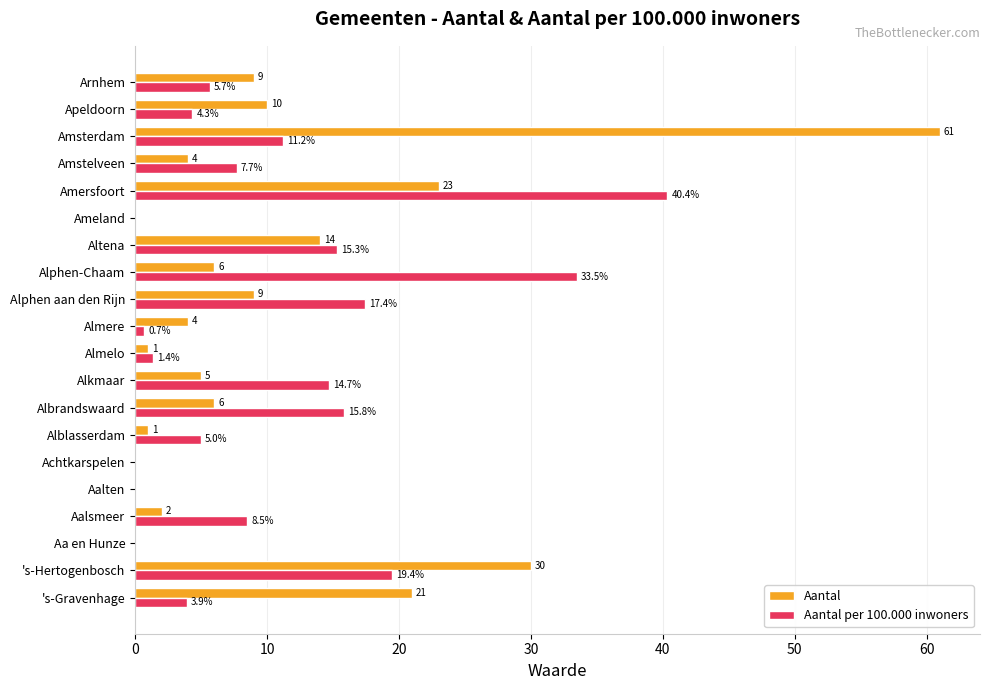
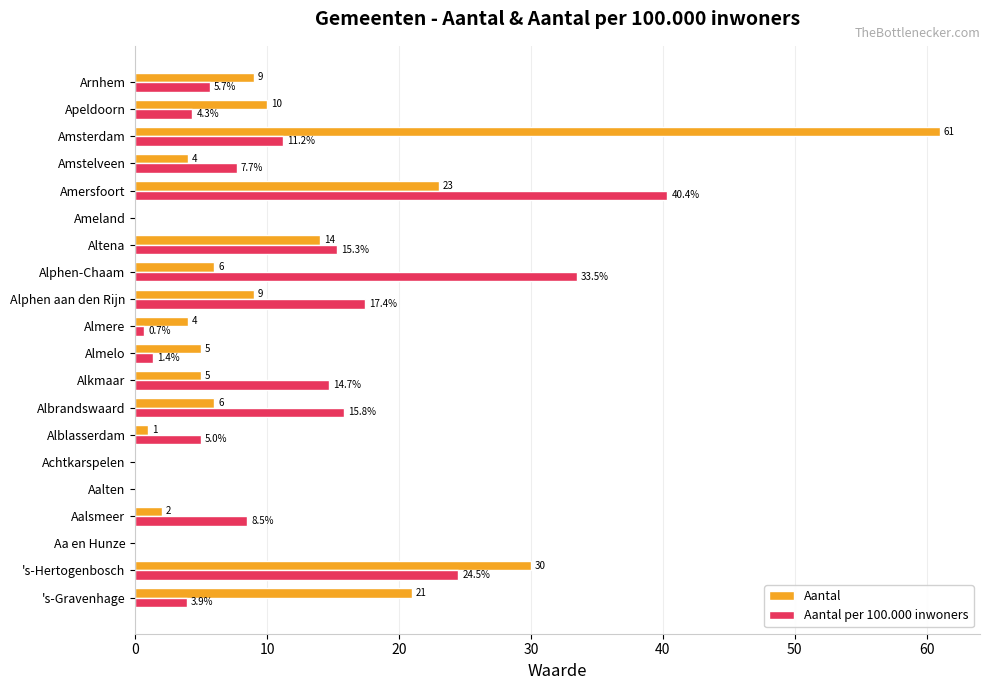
Aantal, Almelo: 1 -> 5
Aantal per 100.000 inwoners, 's-Hertogenbosch: 19.4% -> 24.5%
